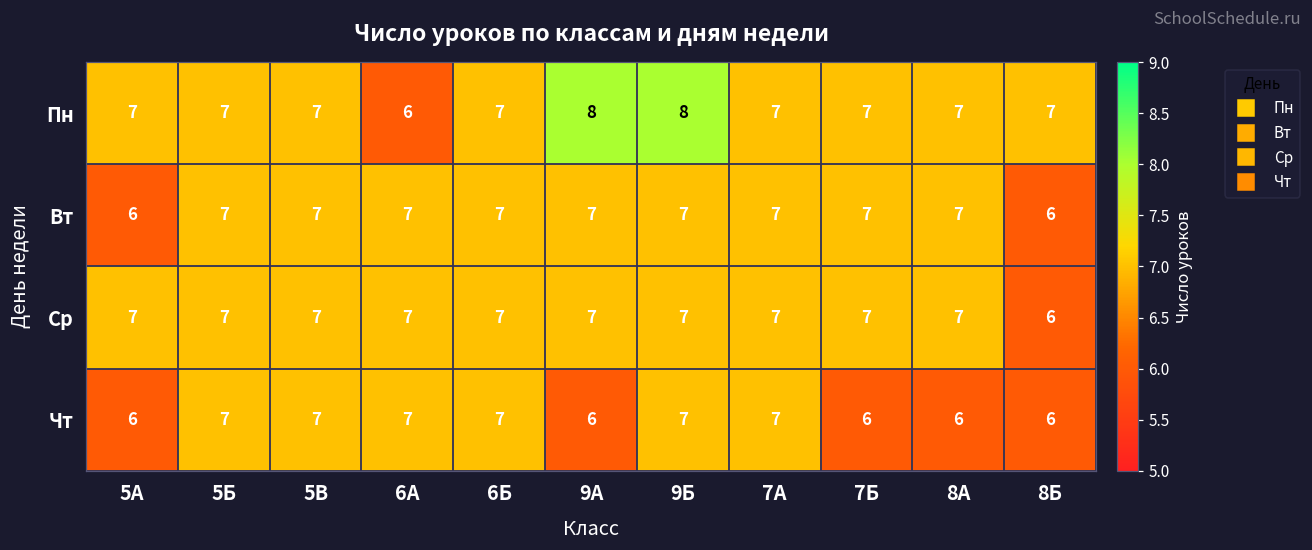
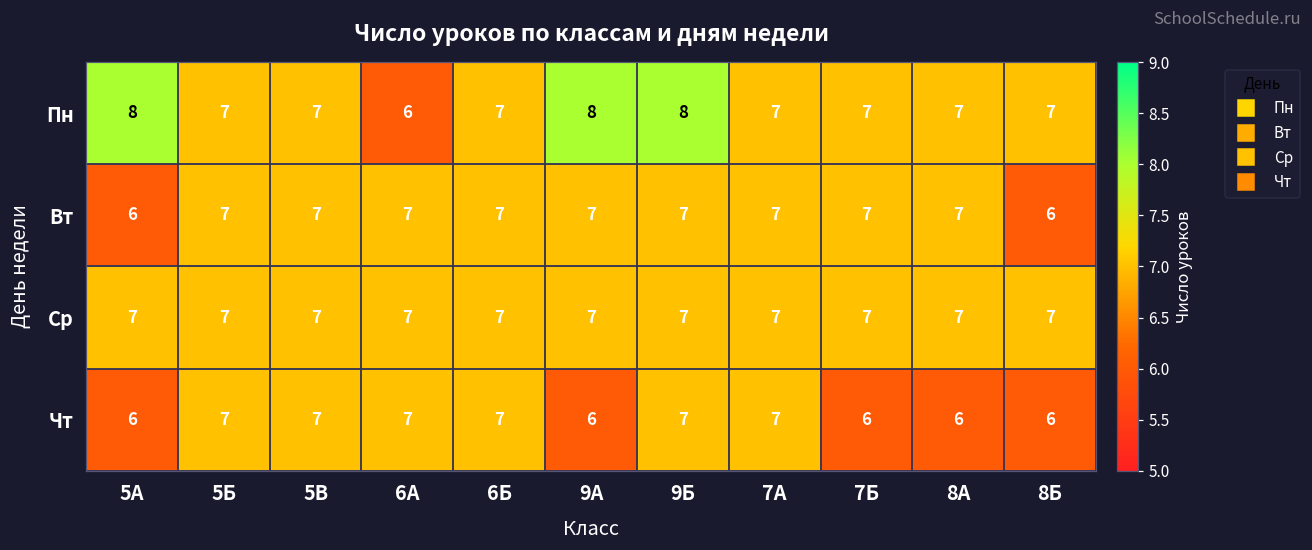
Пн, 5А: 7 -> 8
Ср, 8Б: 6 -> 7
